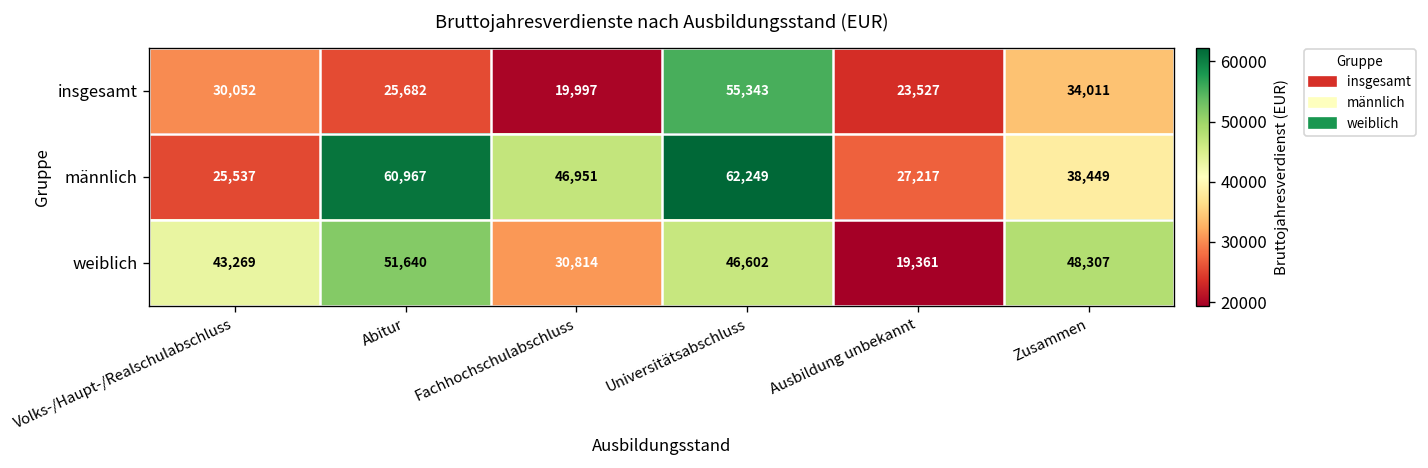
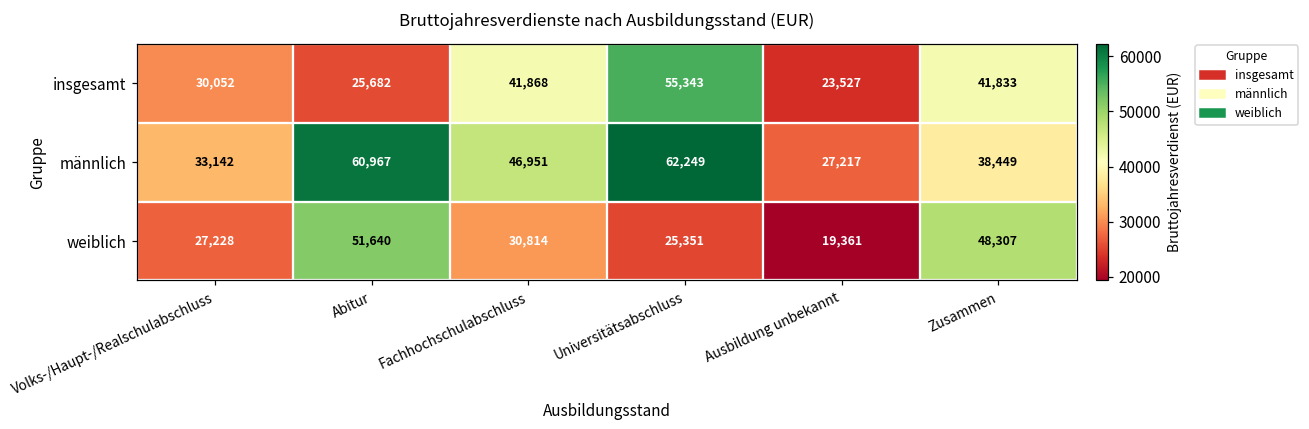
insgesamt, Fachhochschulabschluss: 19,997 -> 41,868
insgesamt, Zusammen: 34,011 -> 41,833
männlich, Volks-/Haupt-/Realschulabschluss: 25,537 -> 33,142
weiblich, Volks-/Haupt-/Realschulabschluss: 43,269 -> 27,228
weiblich, Universitätsabschluss: 46,602 -> 25,351
